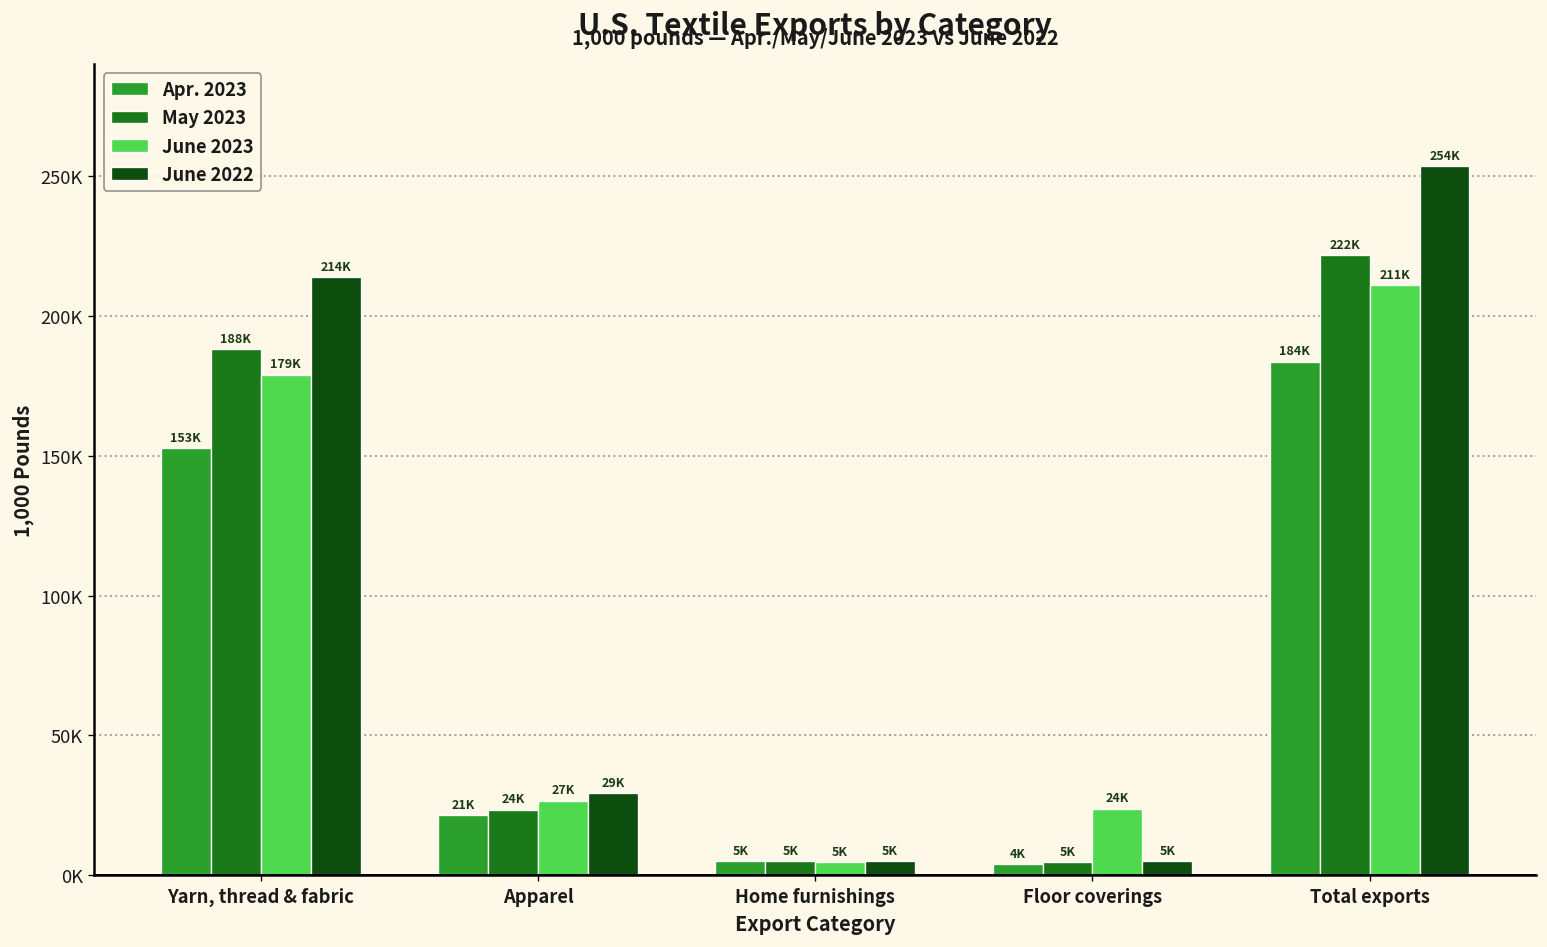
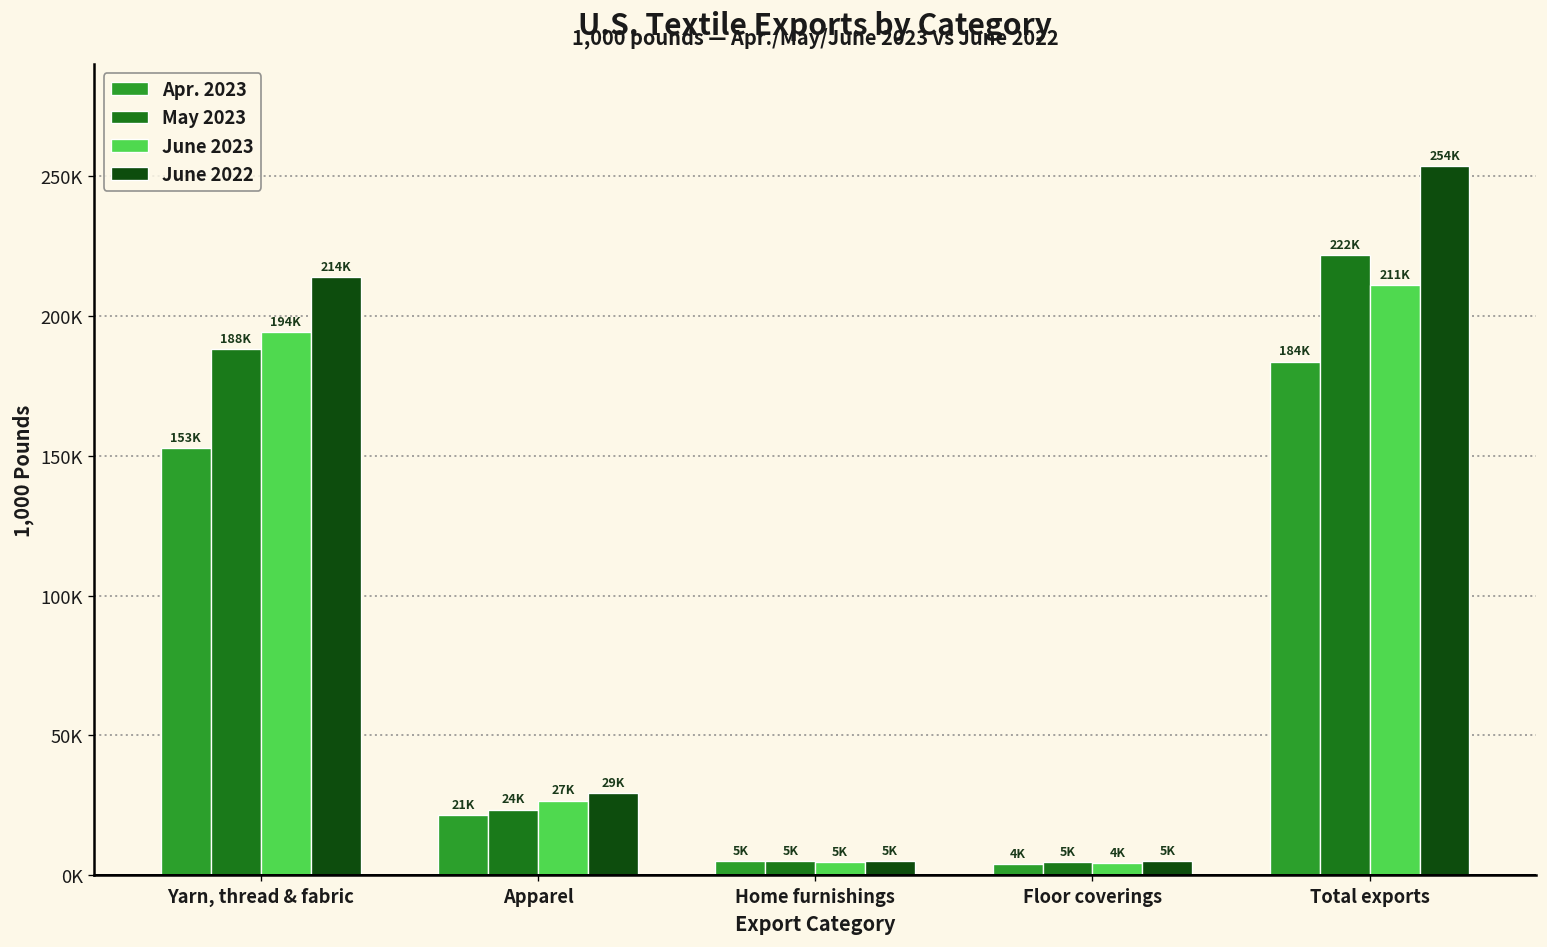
June 2023, Yarn, thread & fabric: 179K -> 194K
June 2023, Floor coverings: 24K -> 4K
